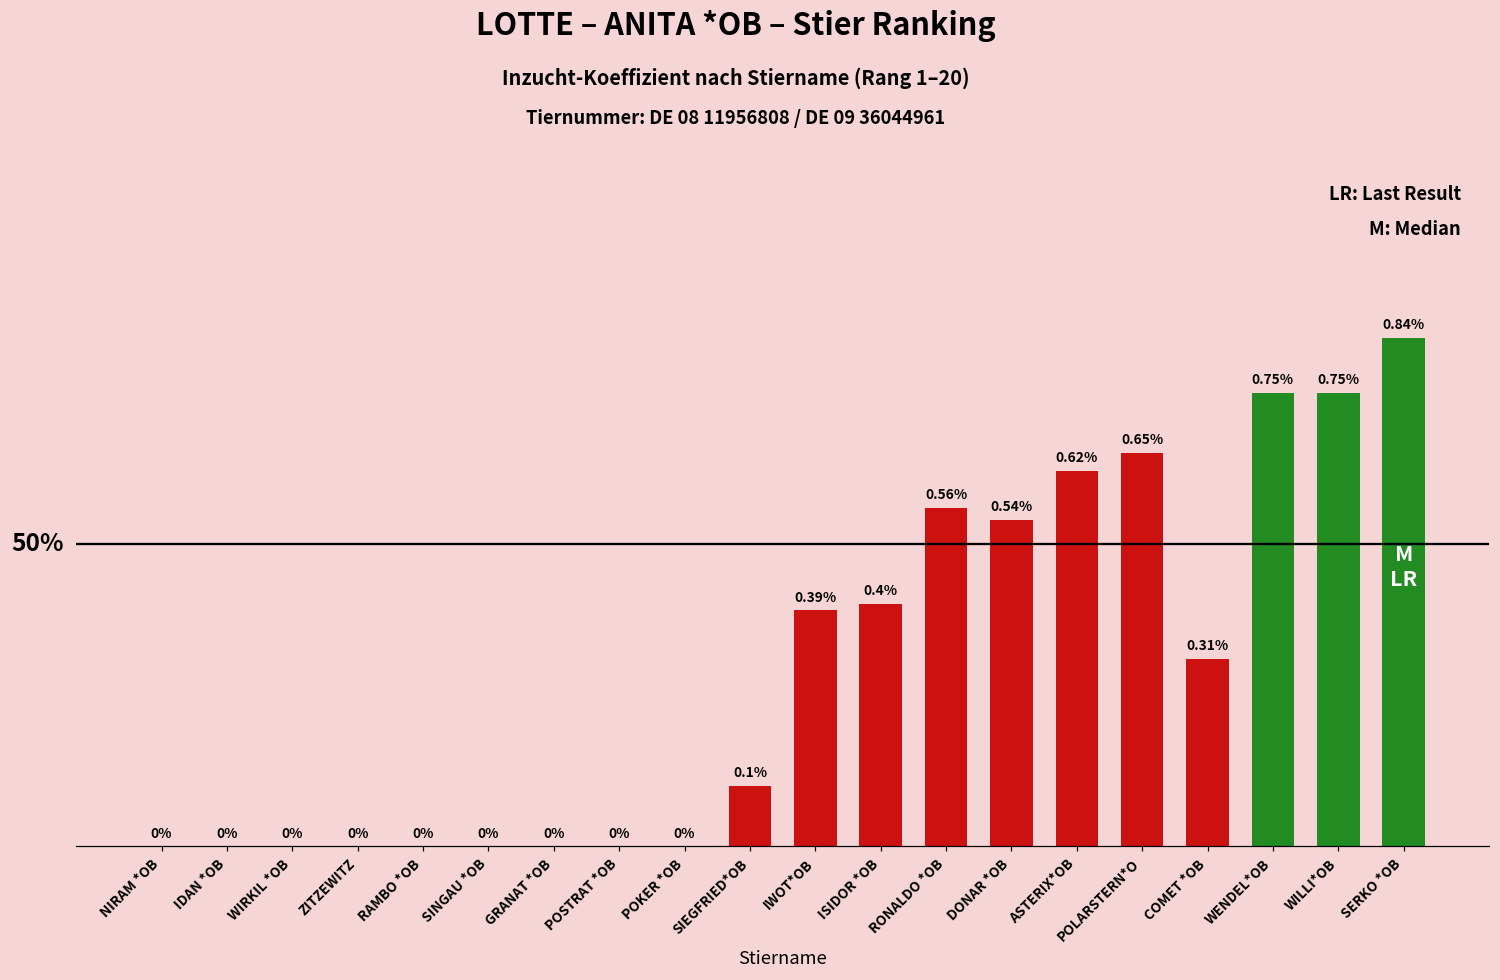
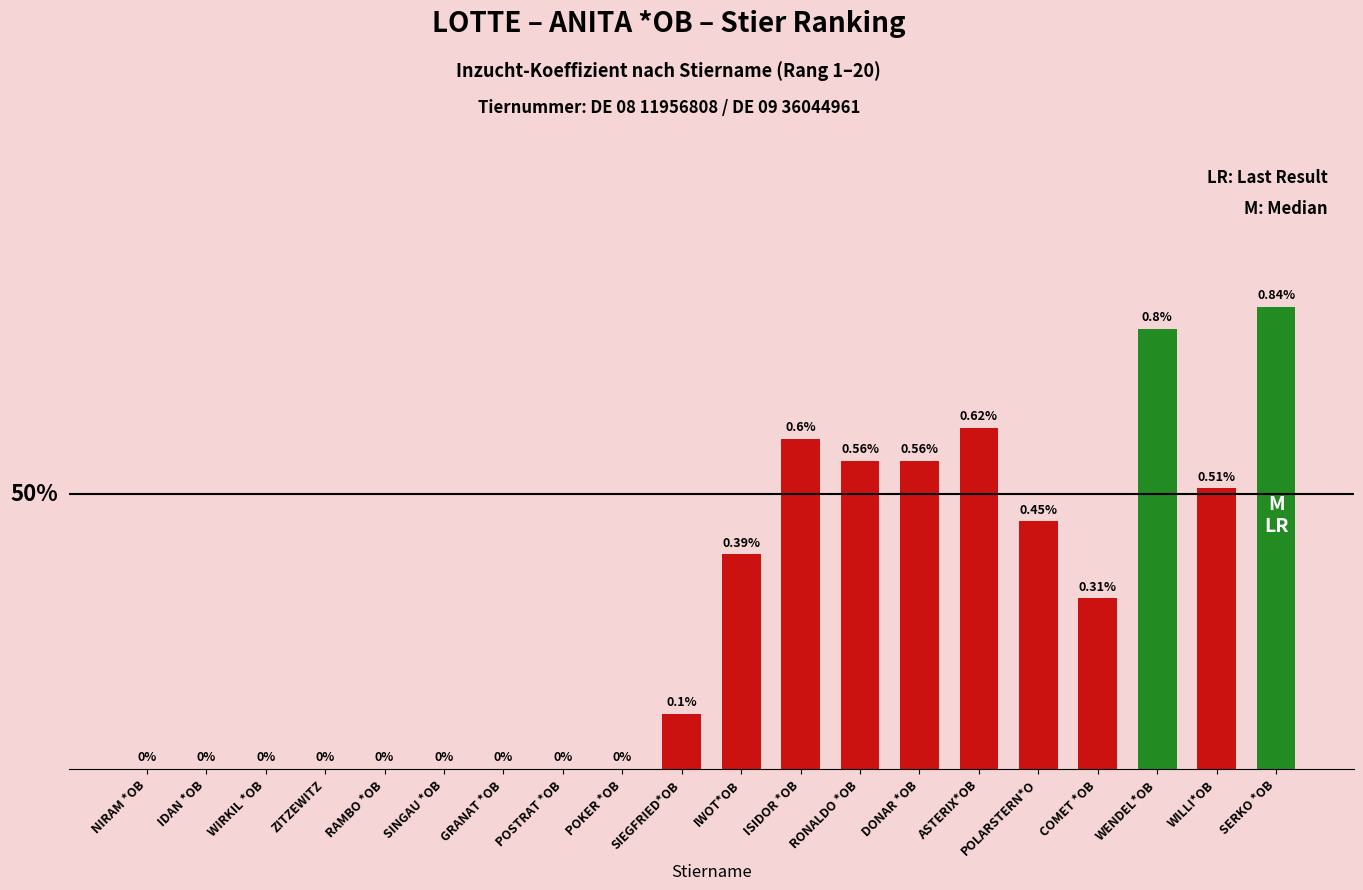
ISIDOR *OB: 0.4% -> 0.6%
DONAR *OB: 0.54% -> 0.56%
POLARSTERN*O: 0.65% -> 0.45%
WENDEL*OB: 0.75% -> 0.8%
WILLI*OB: 0.75% -> 0.51%
